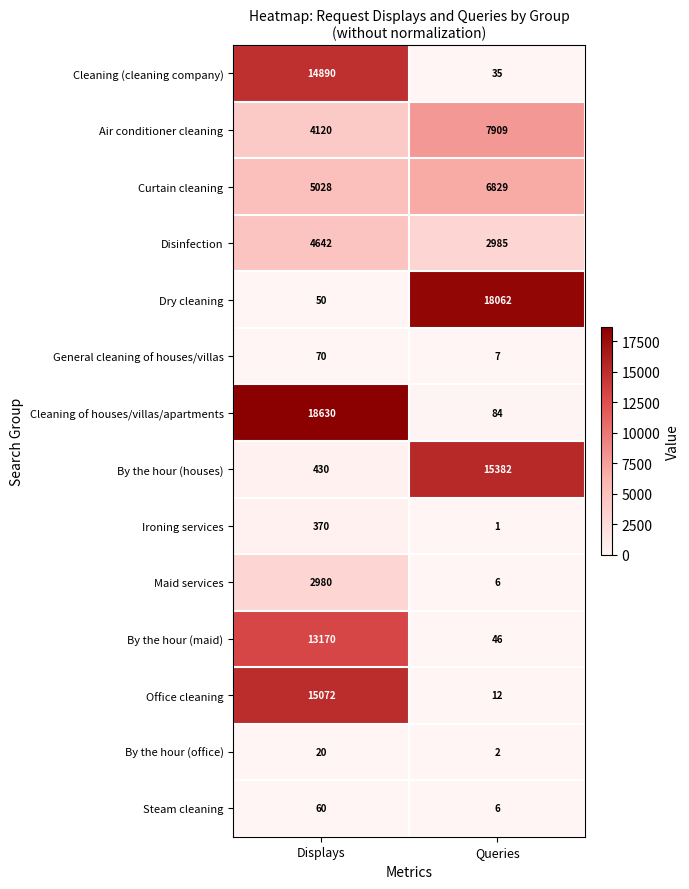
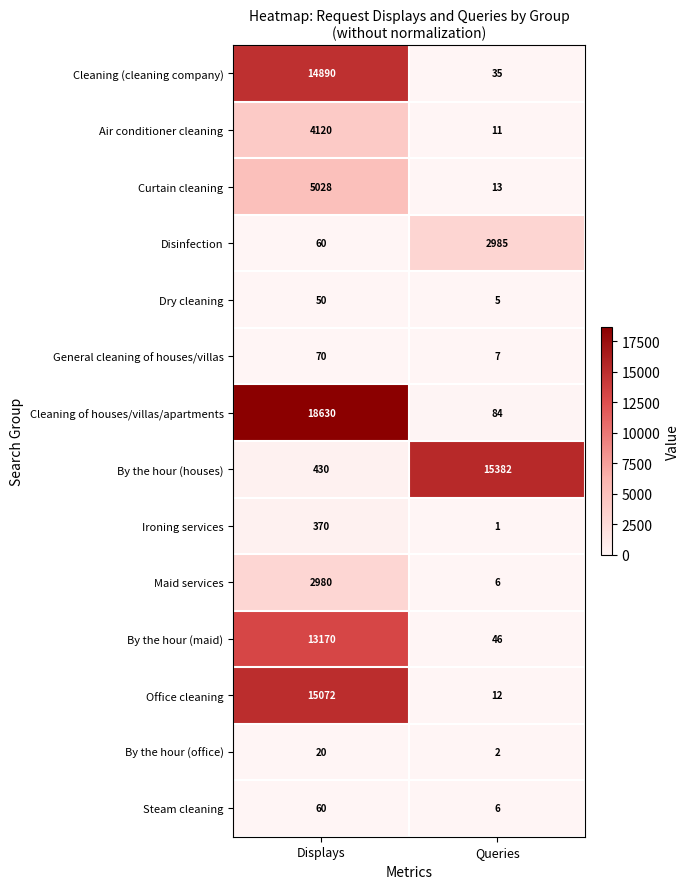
Air conditioner cleaning, Queries: 7909 -> 11
Curtain cleaning, Queries: 6829 -> 13
Disinfection, Displays: 4642 -> 60
Dry cleaning, Queries: 18062 -> 5
